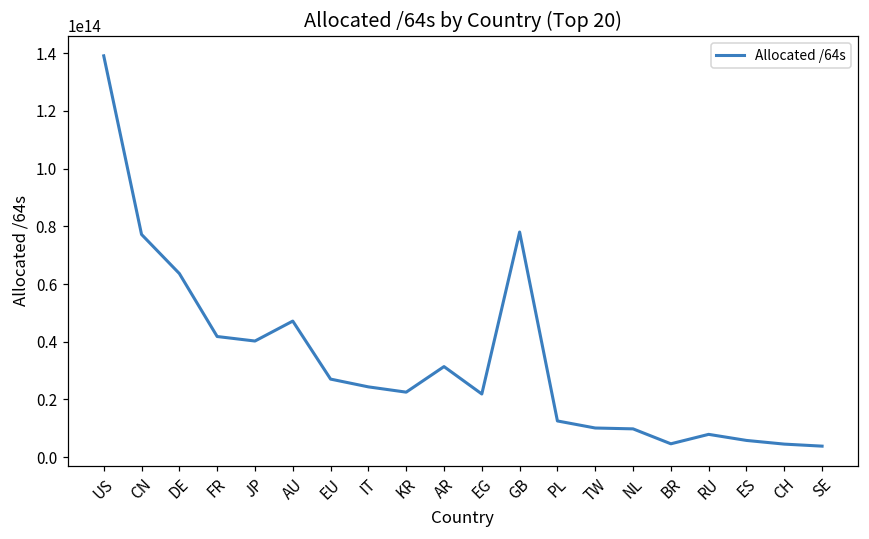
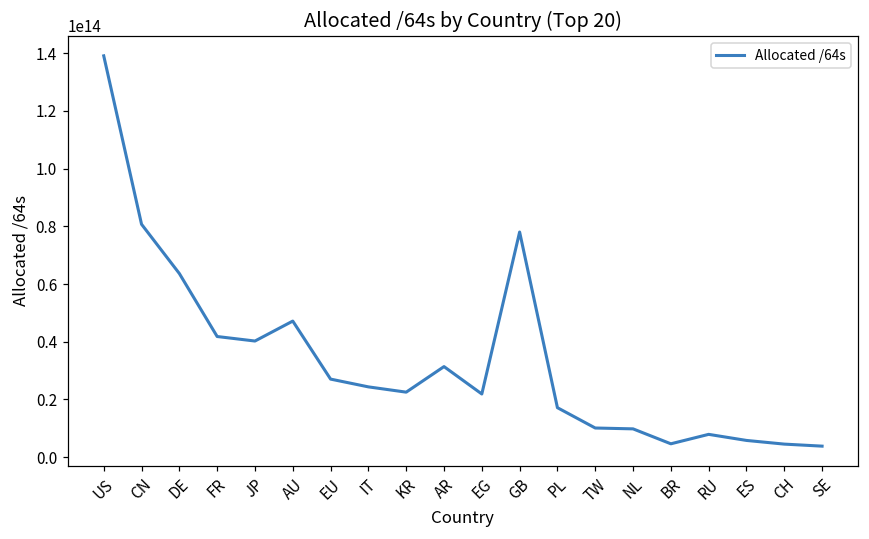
CN: 77000000000000 -> 81000000000000
PL: 13000000000000 -> 17000000000000
